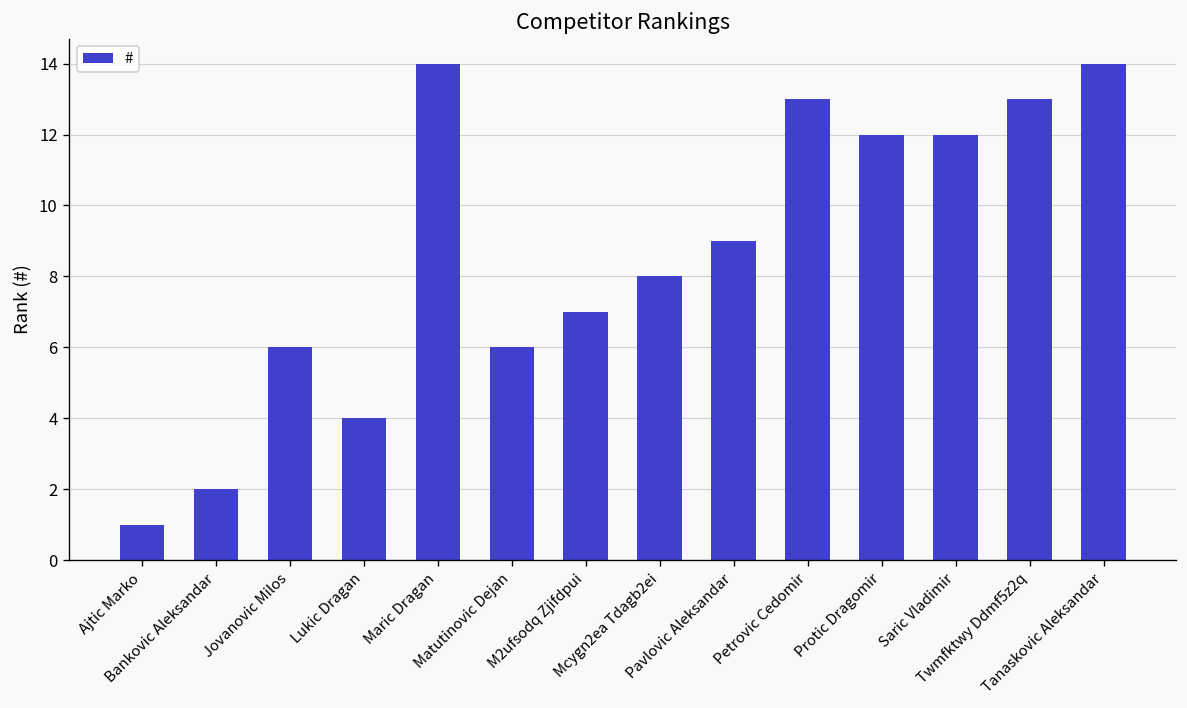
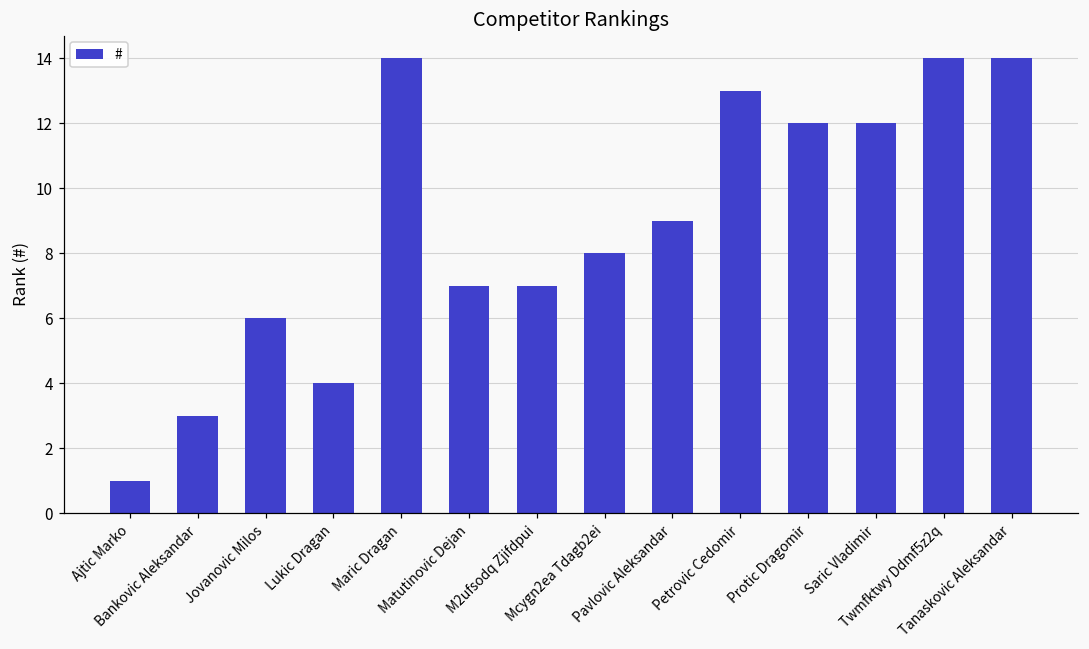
Bankovic Aleksandar: 2 -> 3
Matutinovic Dejan: 6 -> 7
Twmfktwy Ddmf5z2q: 13 -> 14
